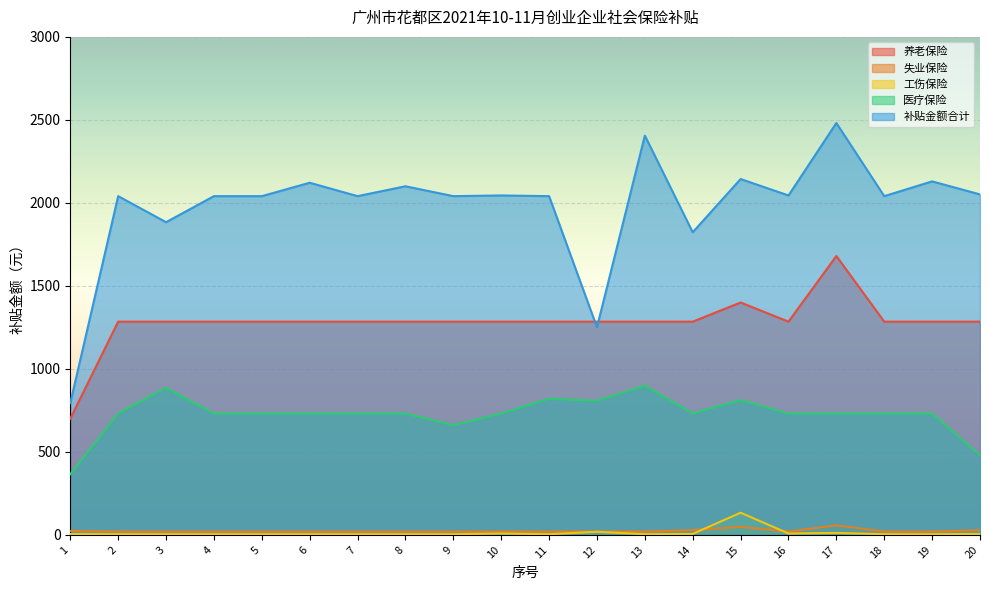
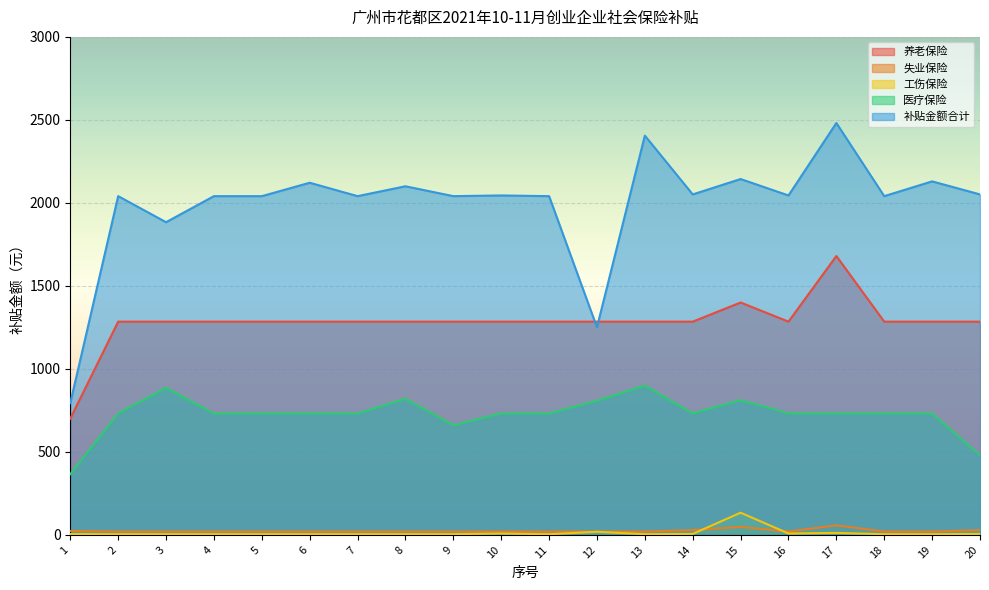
医疗保险, 8: 730 -> 820
医疗保险, 11: 820 -> 730
补贴金额合计, 14: 1820 -> 2050
